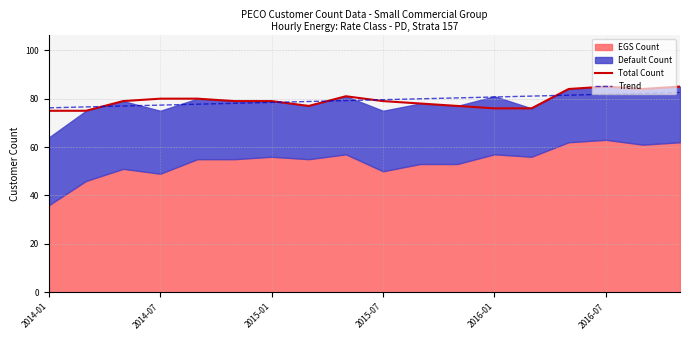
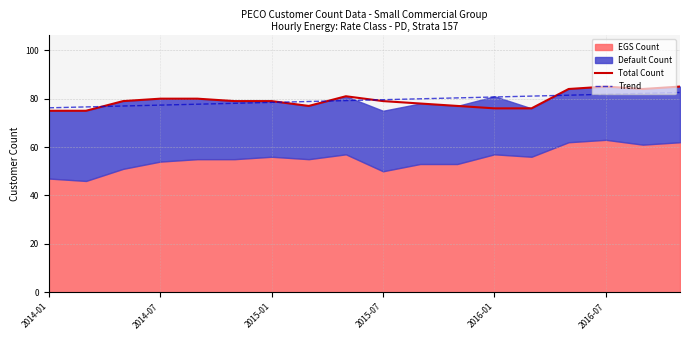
EGS Count, 2014-01: 36 -> 47
EGS Count, 2014-07: 49 -> 54
